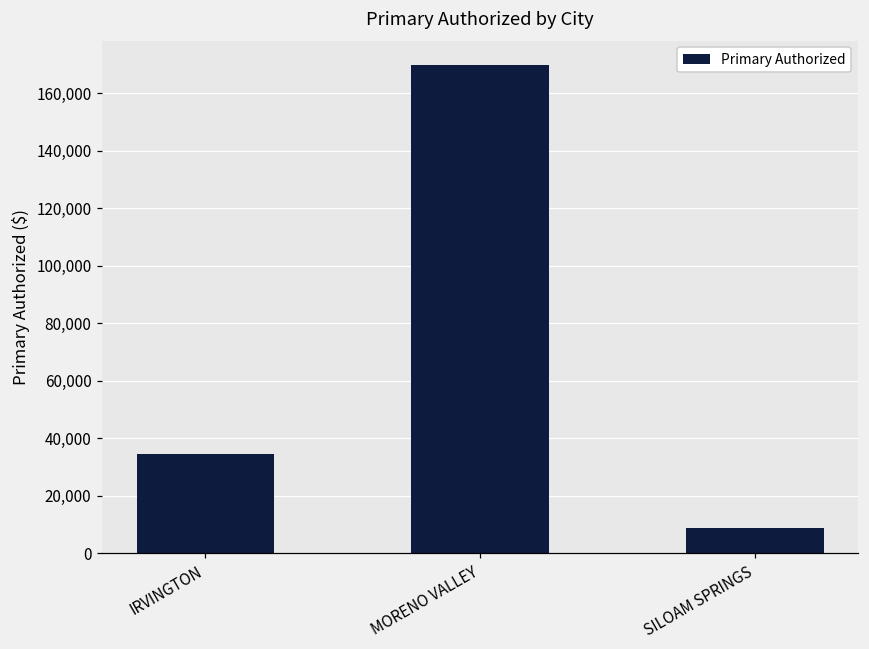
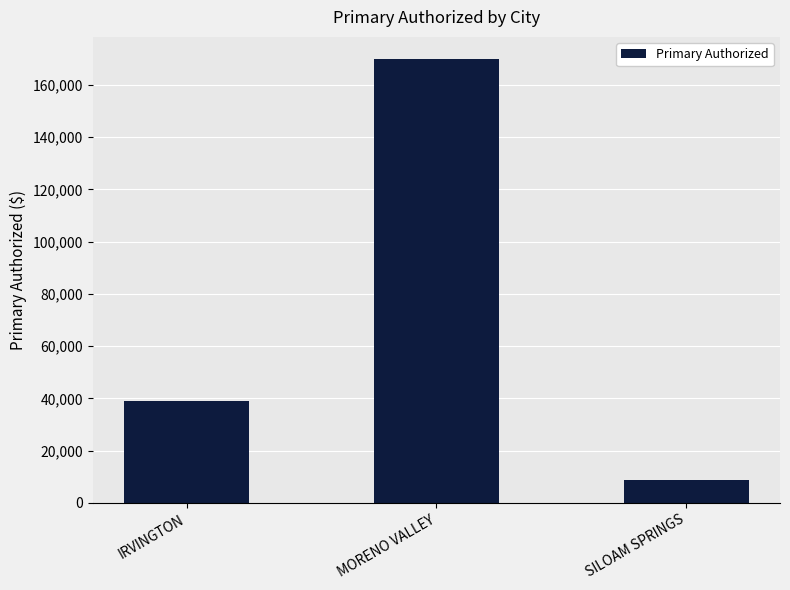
IRVINGTON: 35,000 -> 39,000
